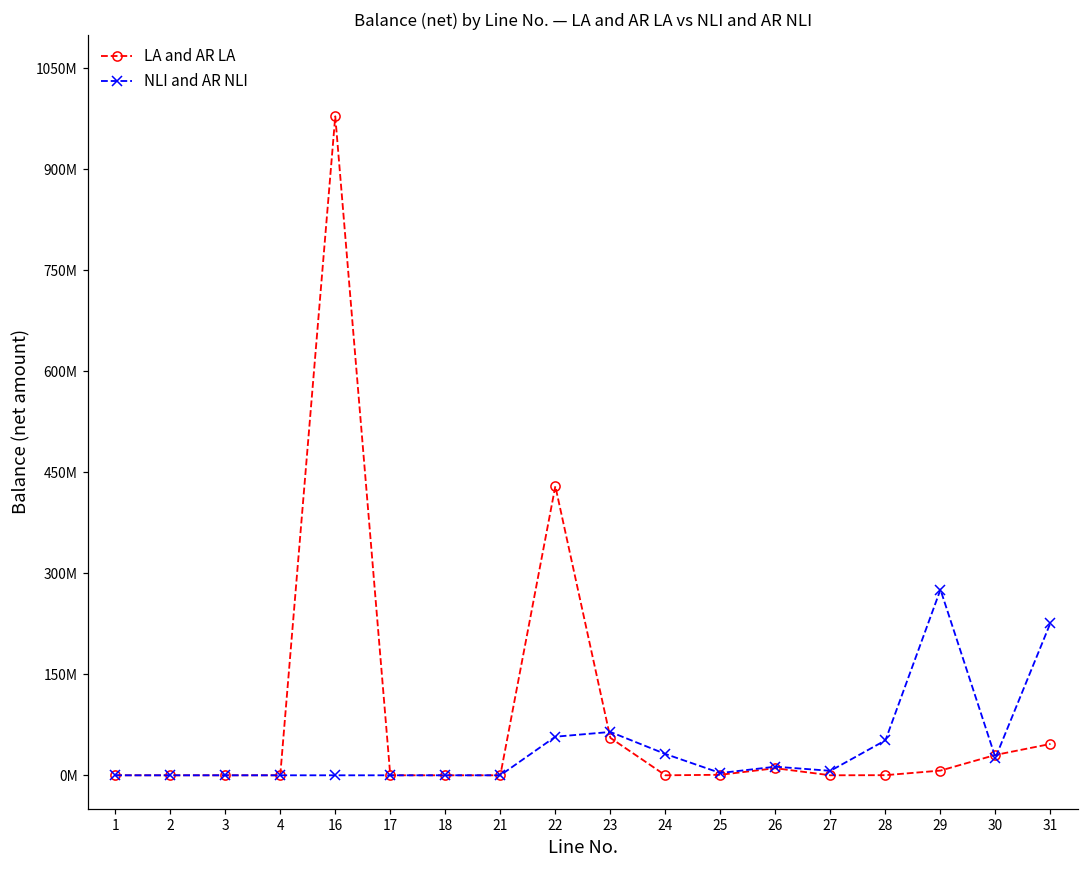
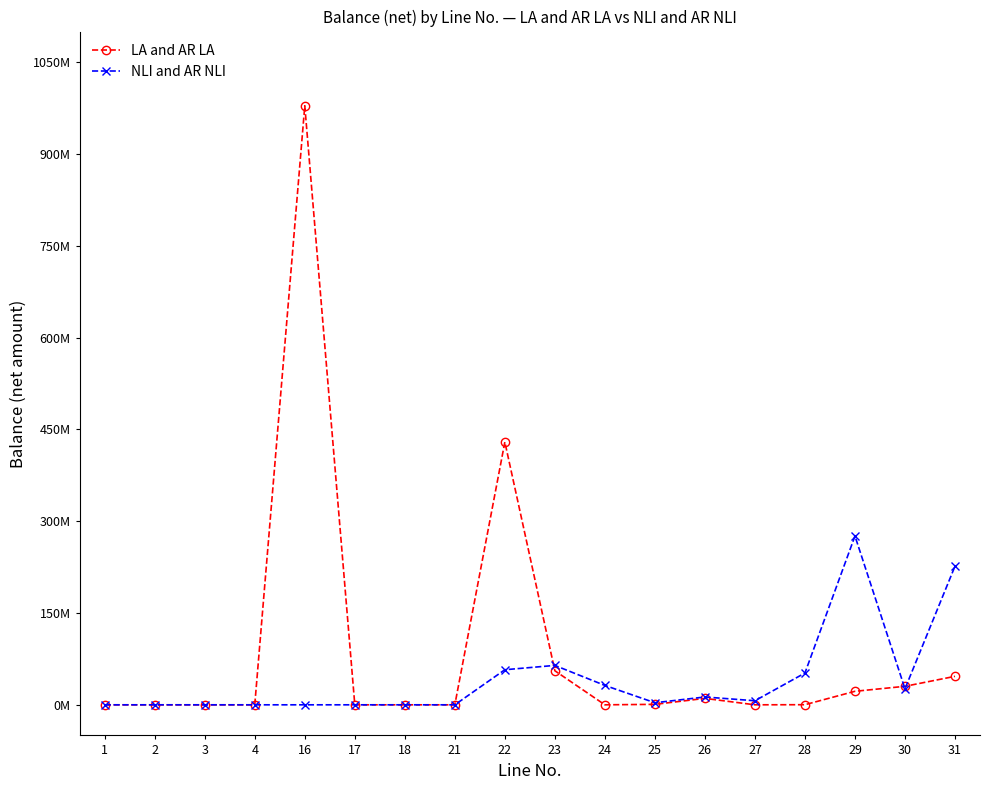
LA and AR LA, 29: 10000000 -> 20000000
